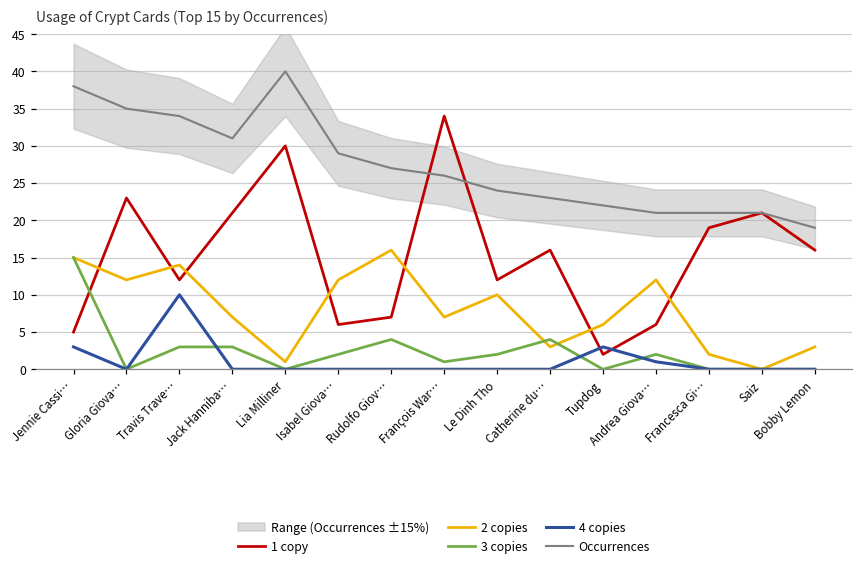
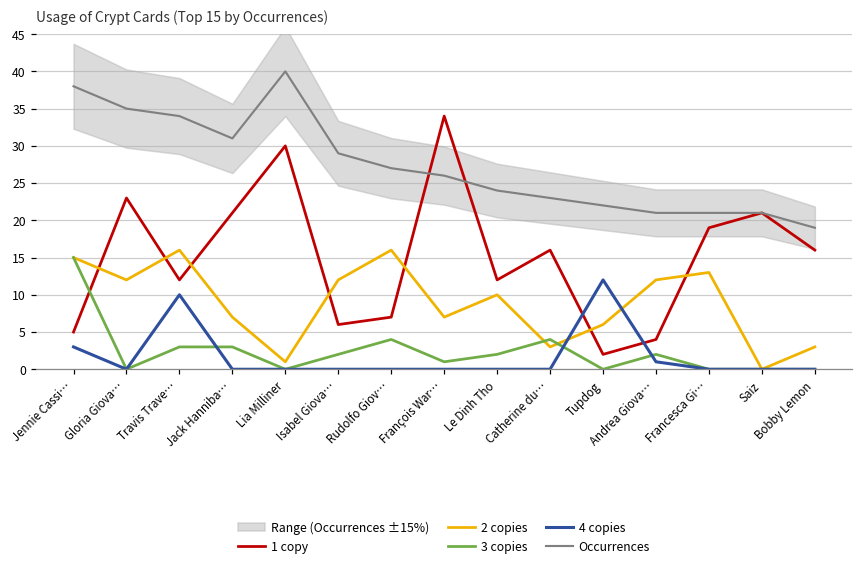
2 copies, Travis Trave…: 14 -> 16
4 copies, Tupdog: 3 -> 12
1 copy, Andrea Giova…: 6 -> 4
2 copies, Francesca Gi…: 2 -> 13
